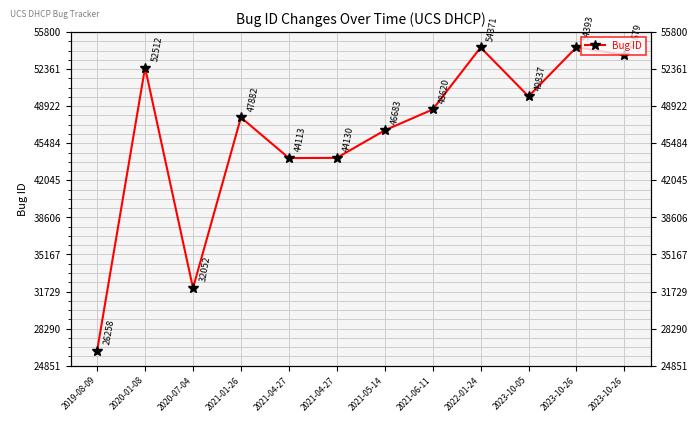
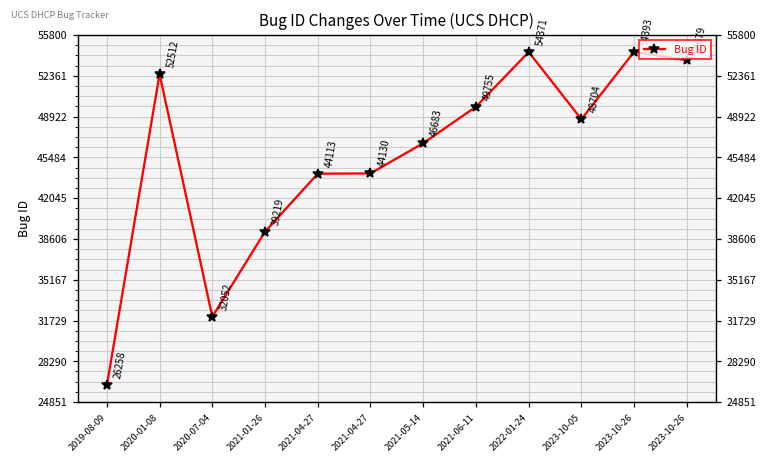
2021-01-26: 47882 -> 39219
2021-06-11: 48620 -> 49755
2023-10-05: 49837 -> 48704
